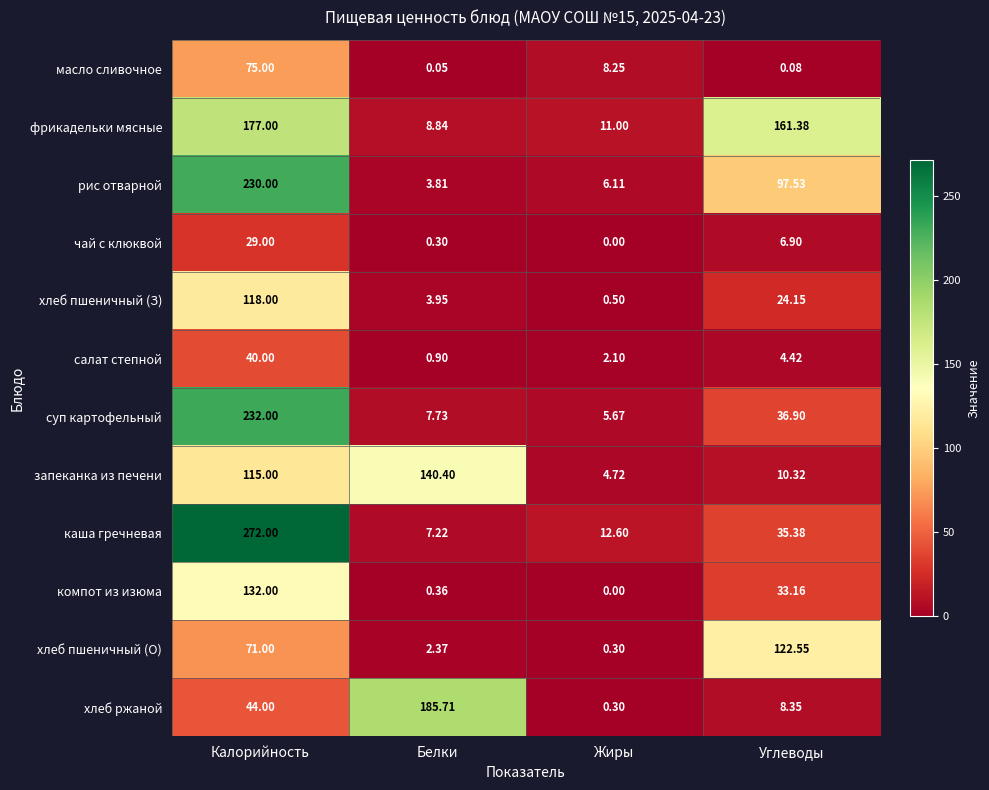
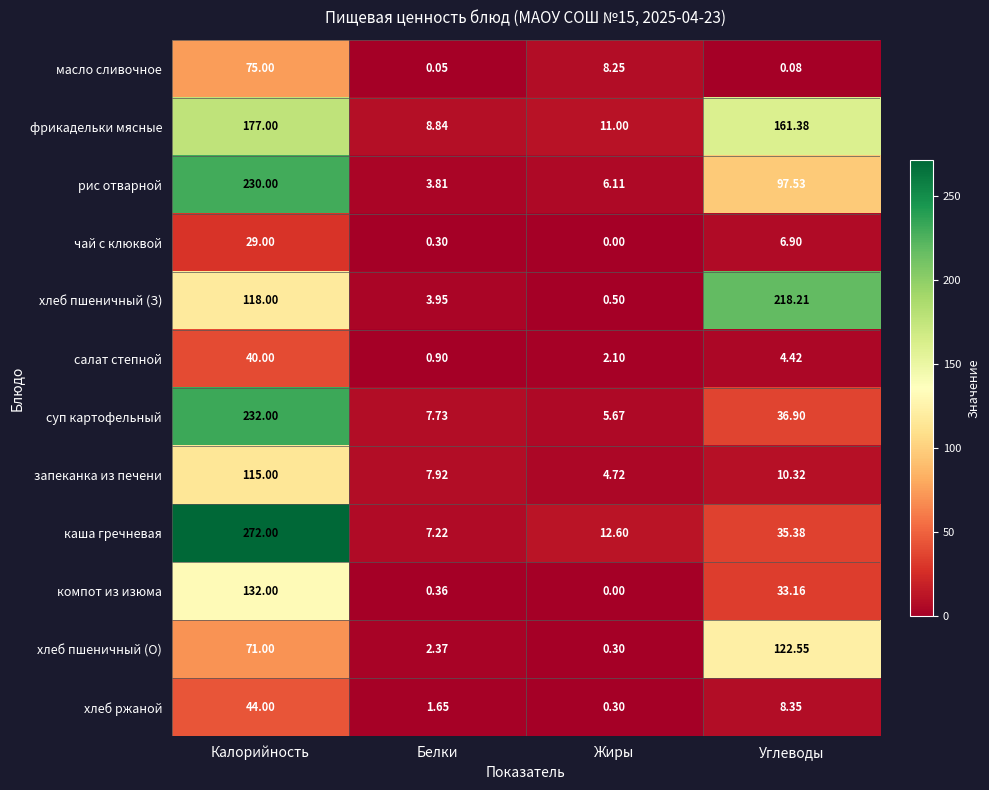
хлеб пшеничный (З), Углеводы: 24.15 -> 218.21
запеканка из печени, Белки: 140.40 -> 7.92
хлеб ржаной, Белки: 185.71 -> 1.65
